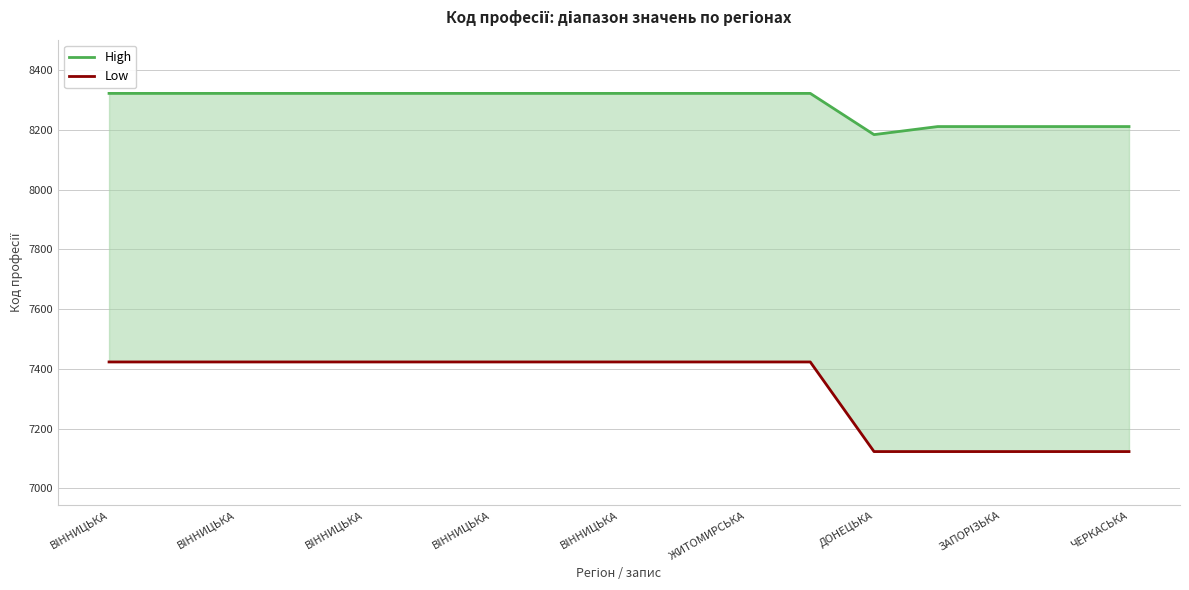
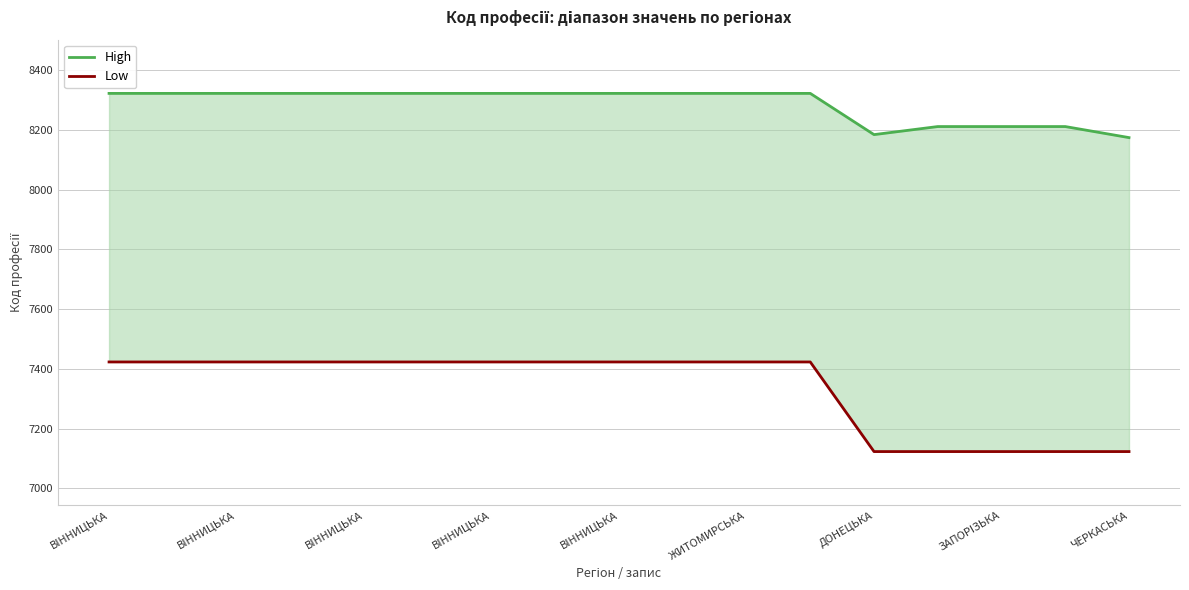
High, ЧЕРКАСЬКА: 8210 -> 8170
